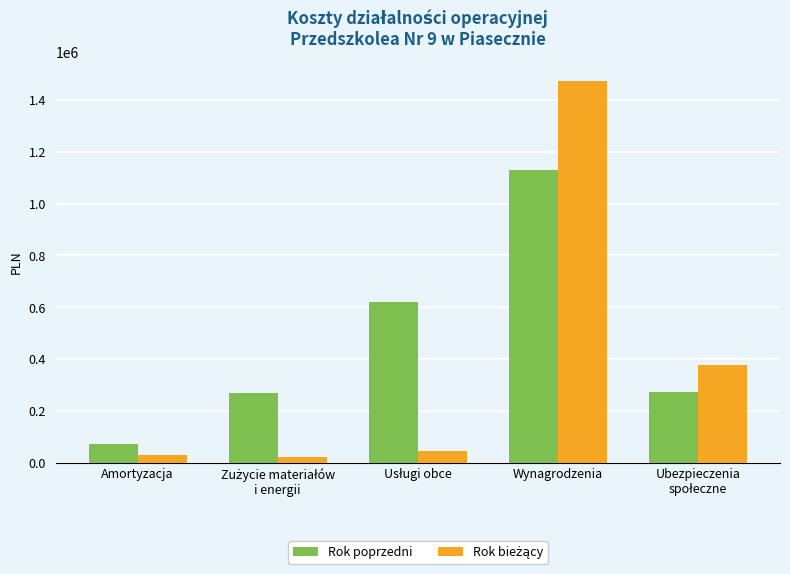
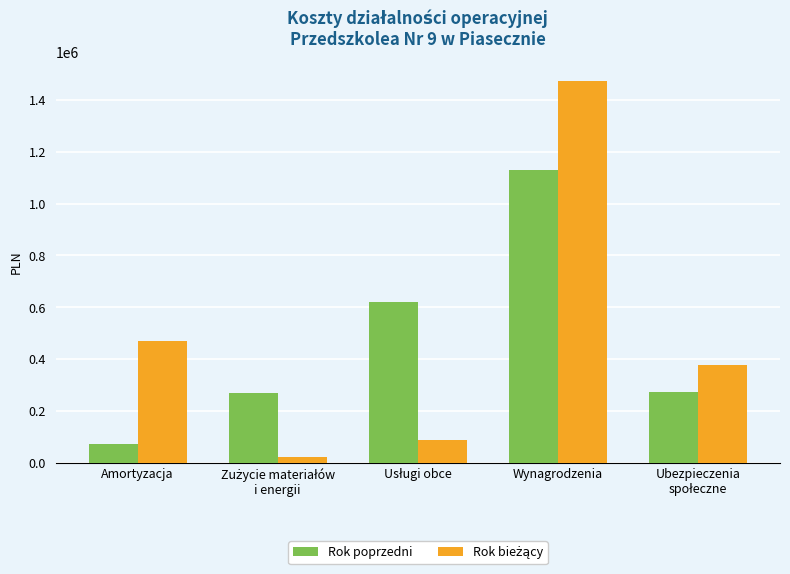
Rok bieżący, Amortyzacja: 30000 -> 470000
Rok bieżący, Usługi obce: 40000 -> 90000
